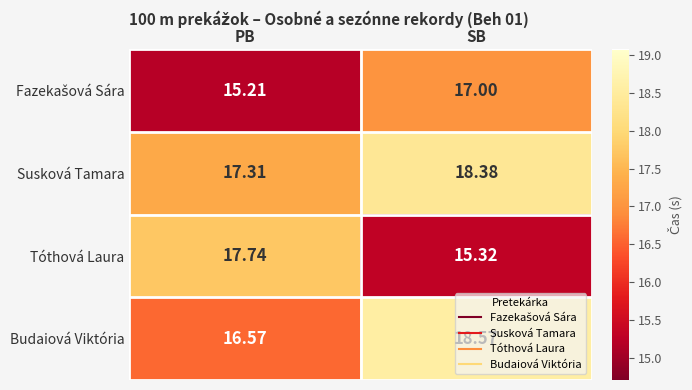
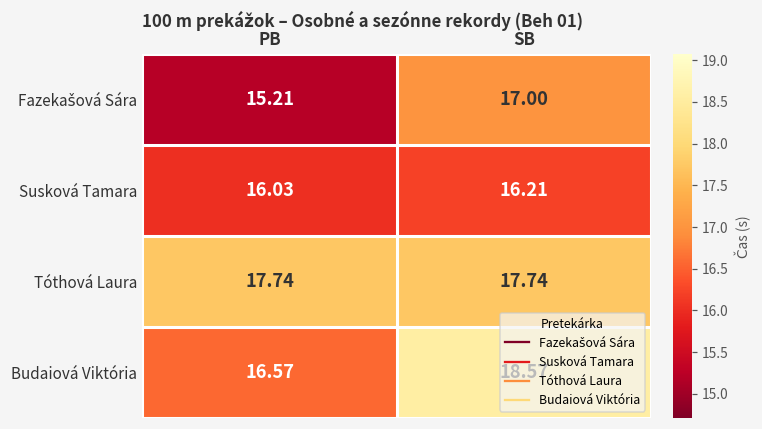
Susková Tamara, PB: 17.31 -> 16.03
Susková Tamara, SB: 18.38 -> 16.21
Tóthová Laura, SB: 15.32 -> 17.74
